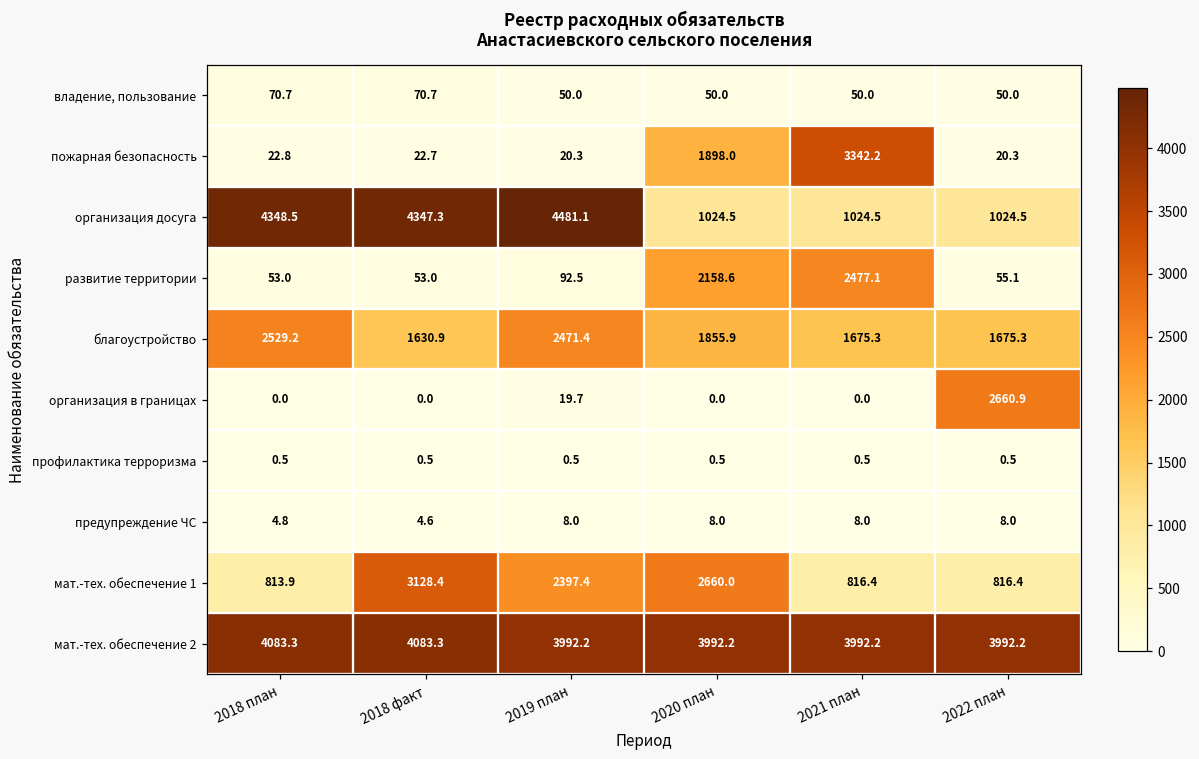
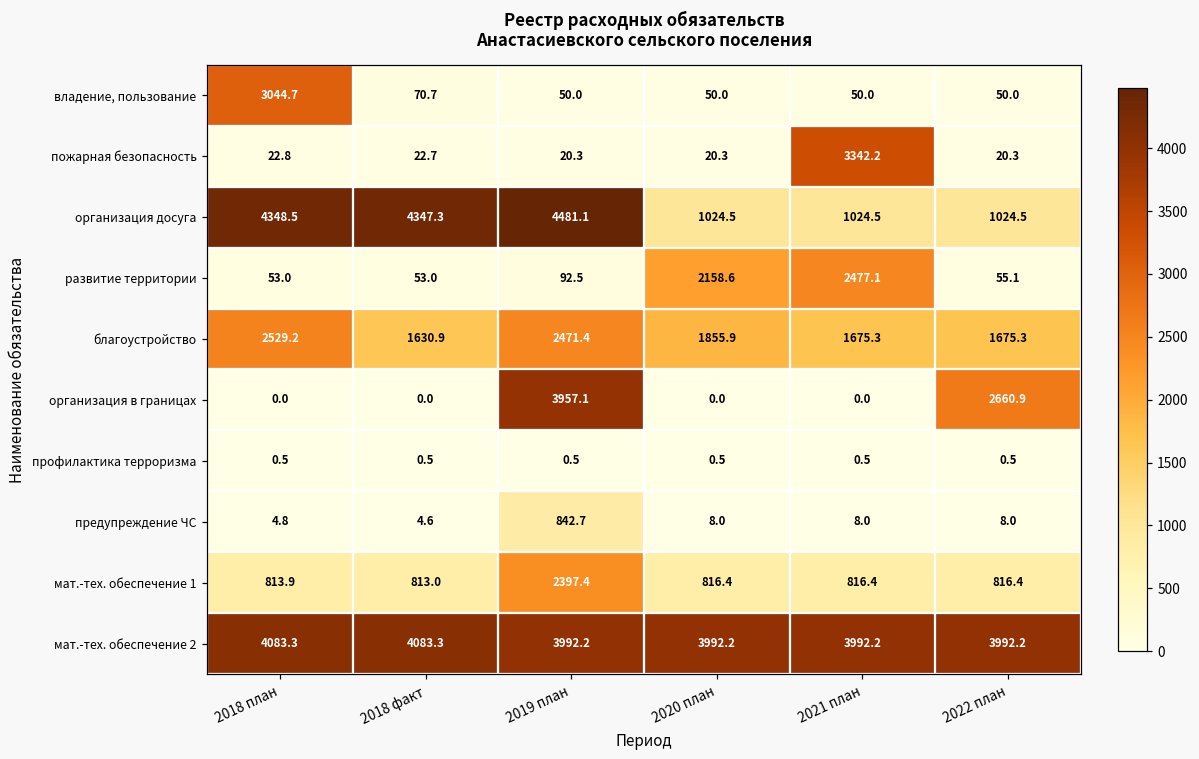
владение, пользование, 2018 план: 70.7 -> 3044.7
пожарная безопасность, 2020 план: 1898.0 -> 20.3
организация в границах, 2019 план: 19.7 -> 3957.1
предупреждение ЧС, 2019 план: 8.0 -> 842.7
мат.-тех. обеспечение 1, 2018 факт: 3128.4 -> 813.0
мат.-тех. обеспечение 1, 2020 план: 2660.0 -> 816.4
